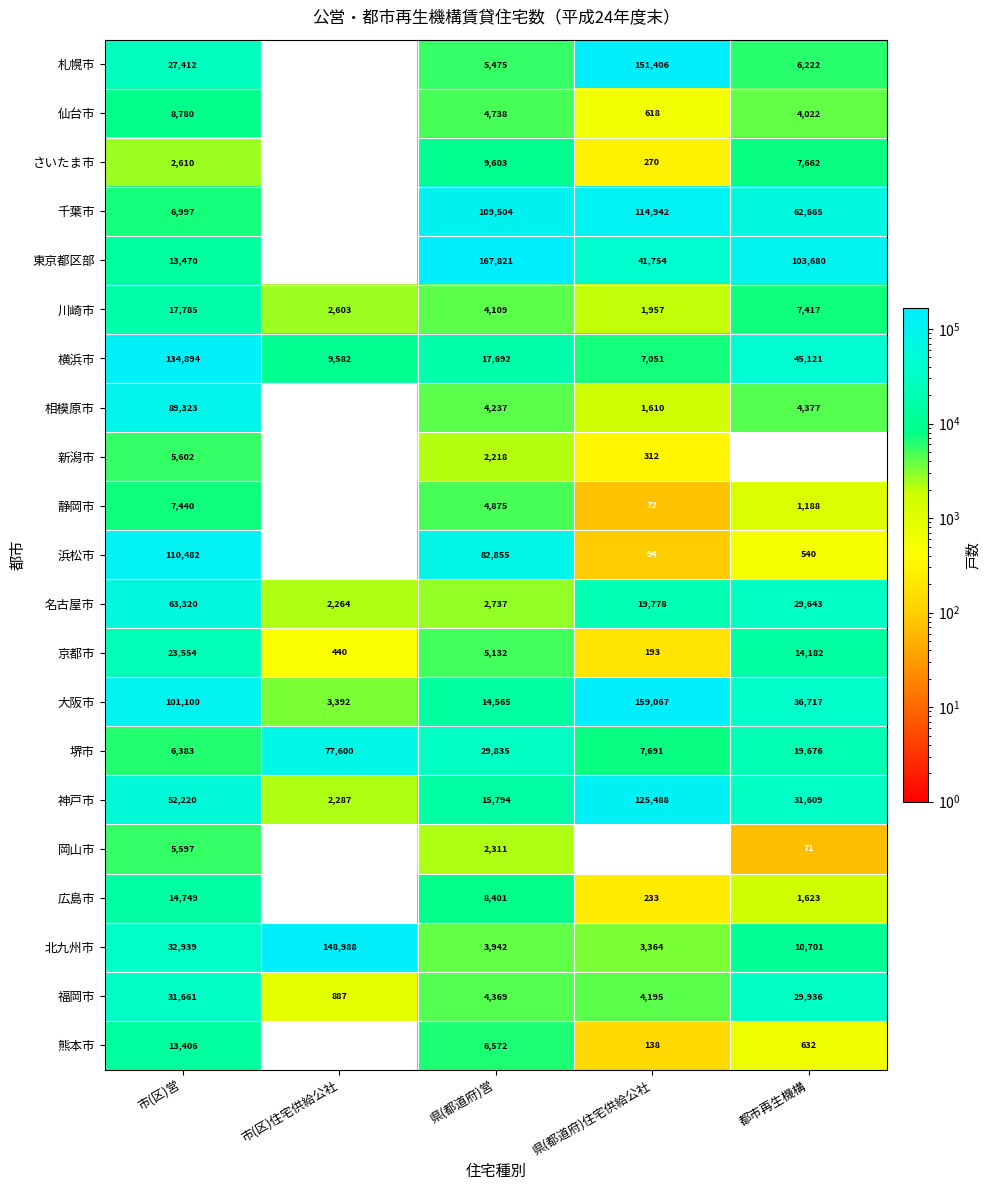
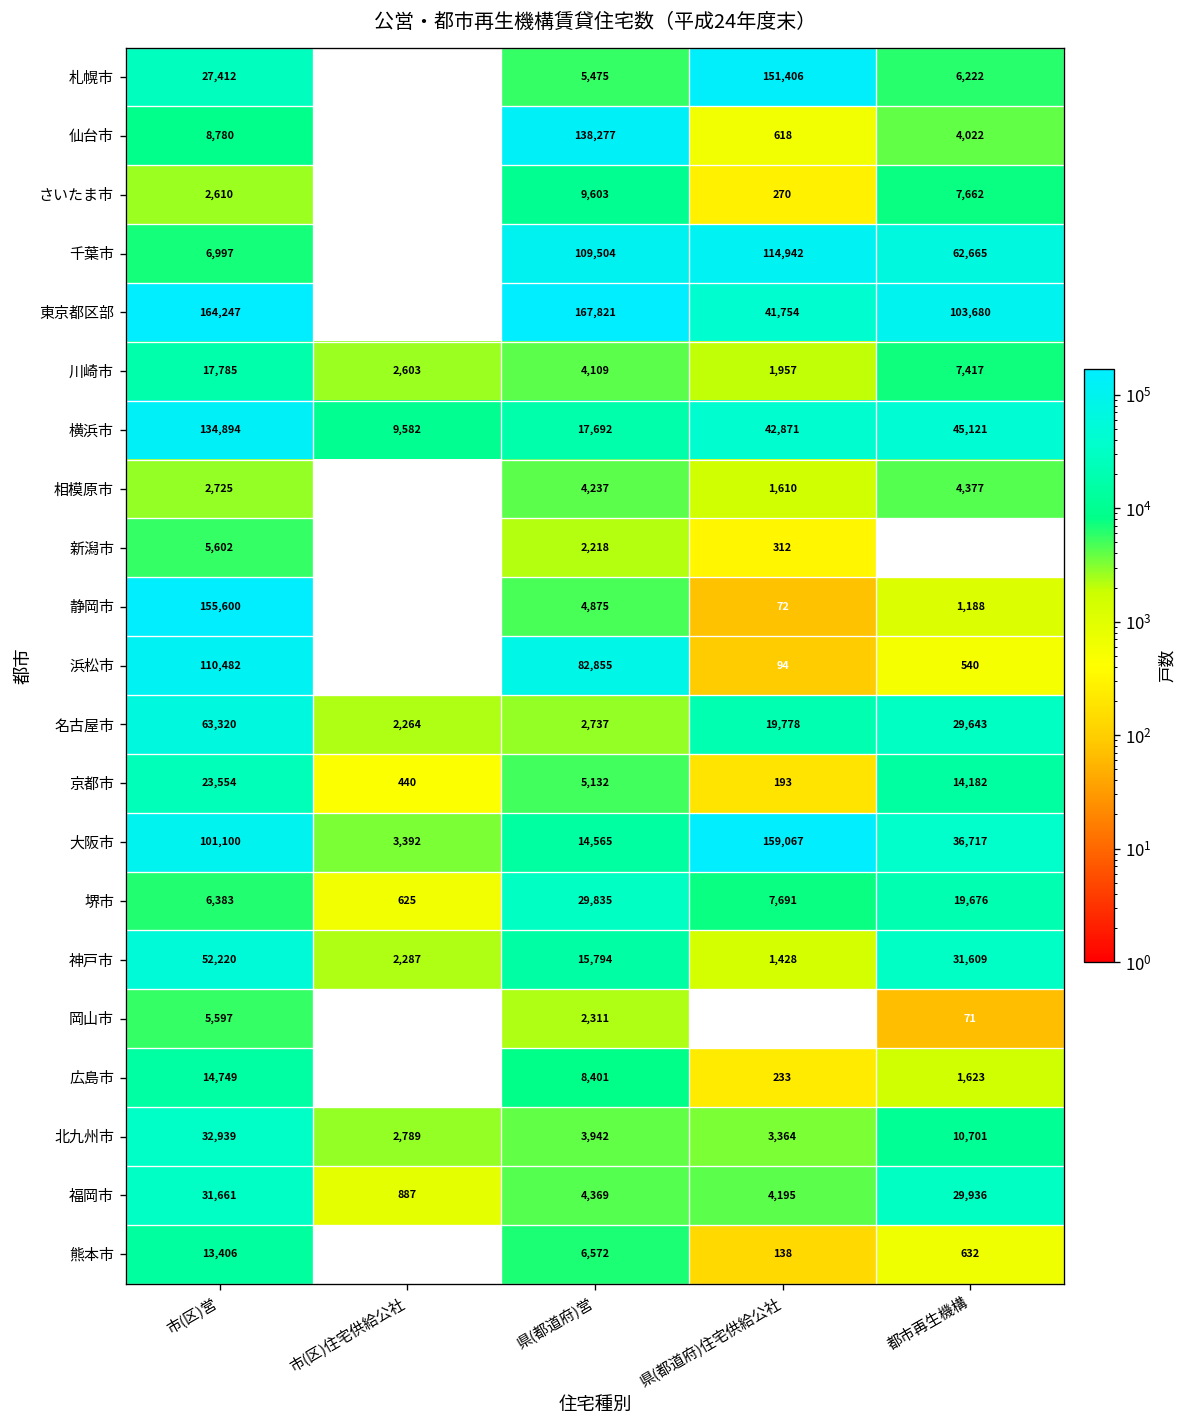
仙台市, 県(都道府)営: 4,738 -> 138,277
東京都区部, 市(区)営: 13,470 -> 164,247
横浜市, 県(都道府)住宅供給公社: 7,051 -> 42,871
相模原市, 市(区)営: 89,323 -> 2,725
静岡市, 市(区)営: 7,440 -> 155,600
堺市, 市(区)住宅供給公社: 77,600 -> 625
神戸市, 県(都道府)住宅供給公社: 125,488 -> 1,428
北九州市, 市(区)住宅供給公社: 148,988 -> 2,789
